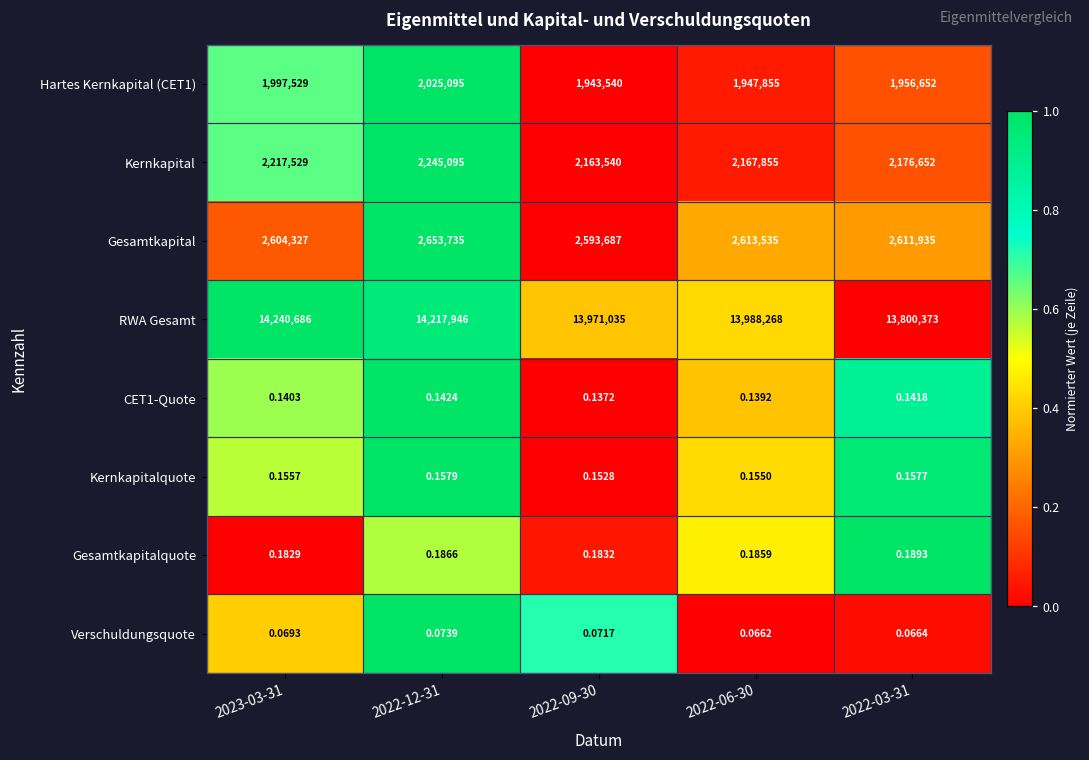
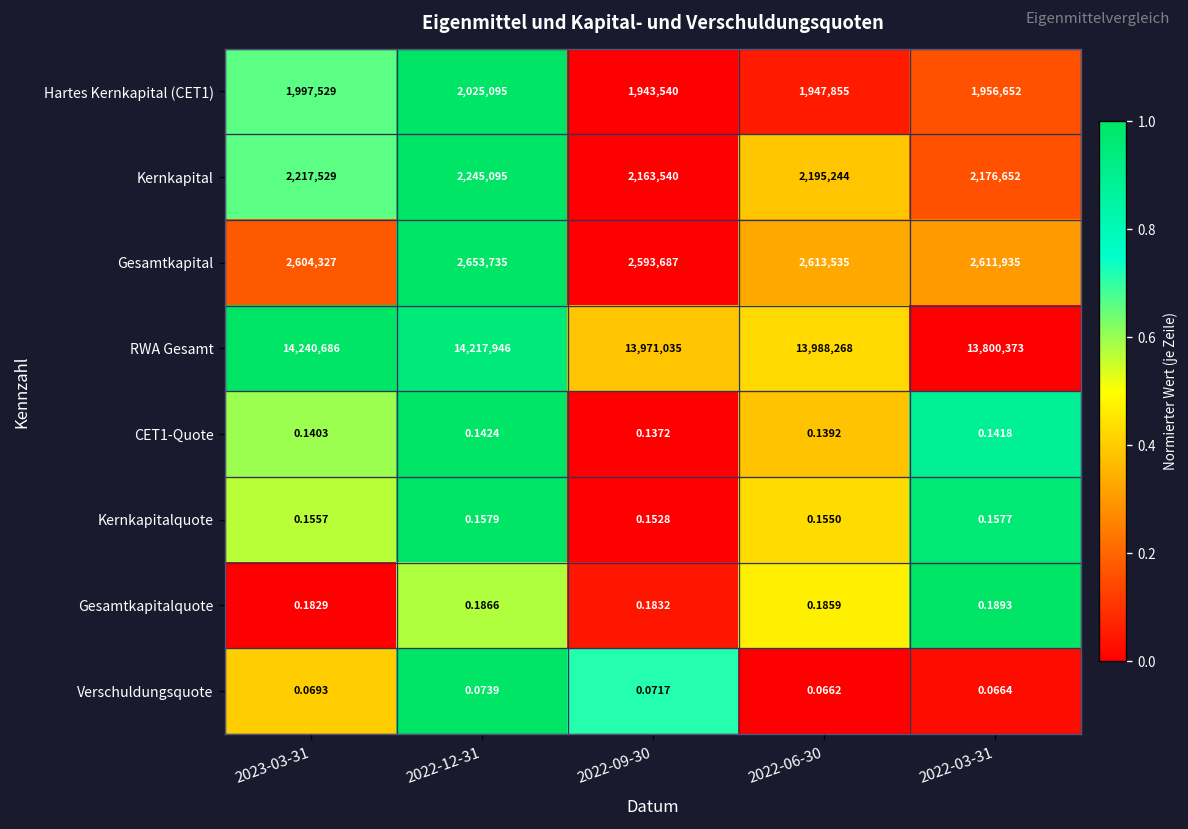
Kernkapital, 2022-06-30: 2,167,855 -> 2,195,244
